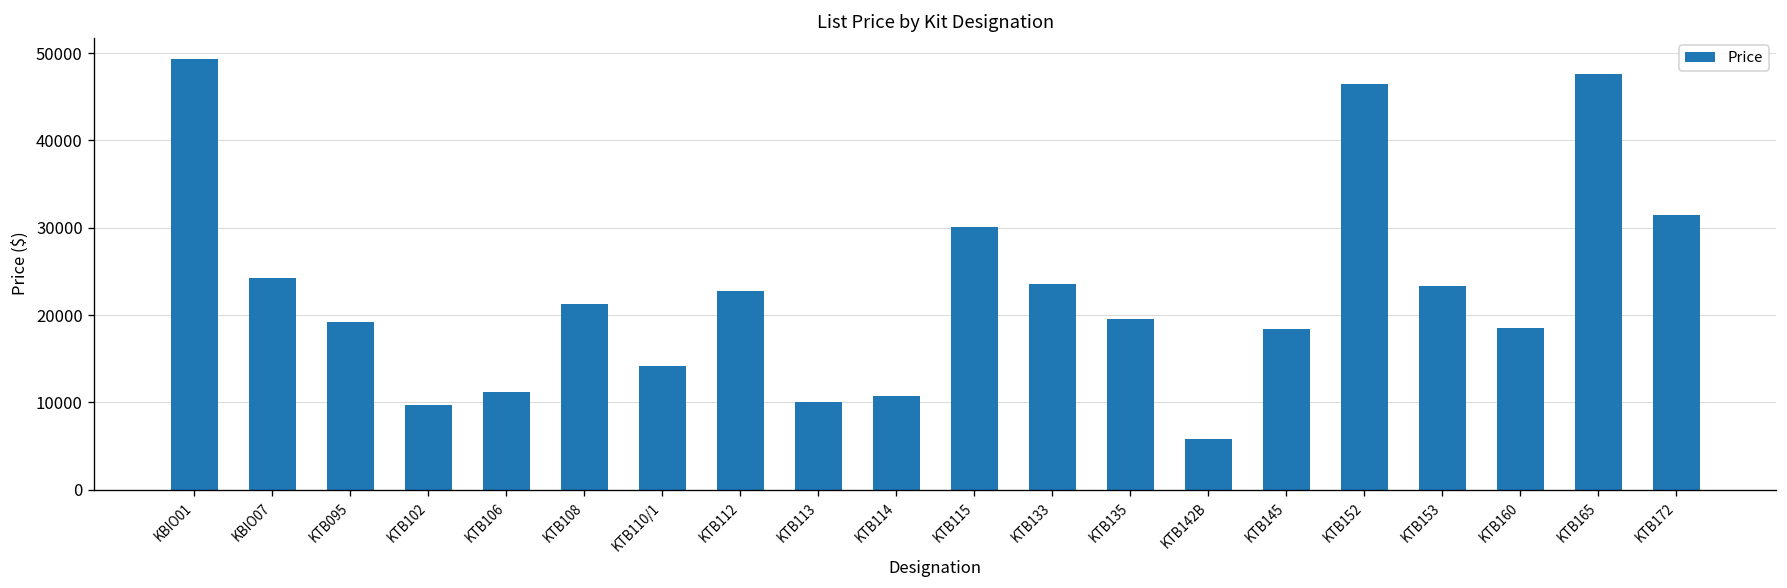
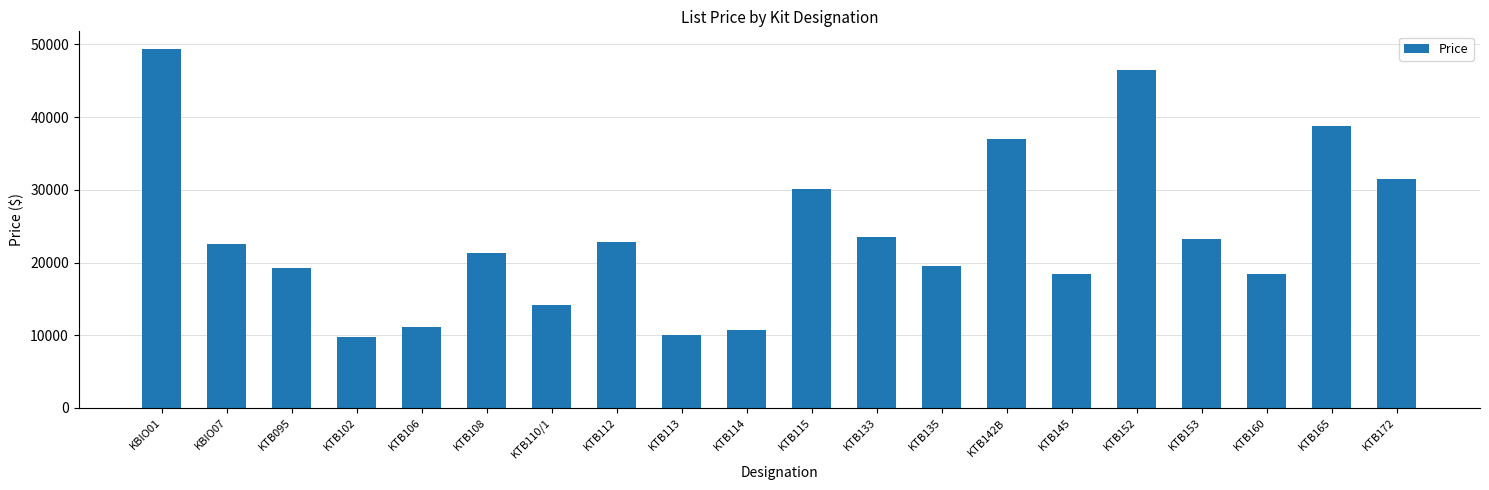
KBIO07: 24000 -> 23000
KTB142B: 6000 -> 37000
KTB165: 48000 -> 39000
